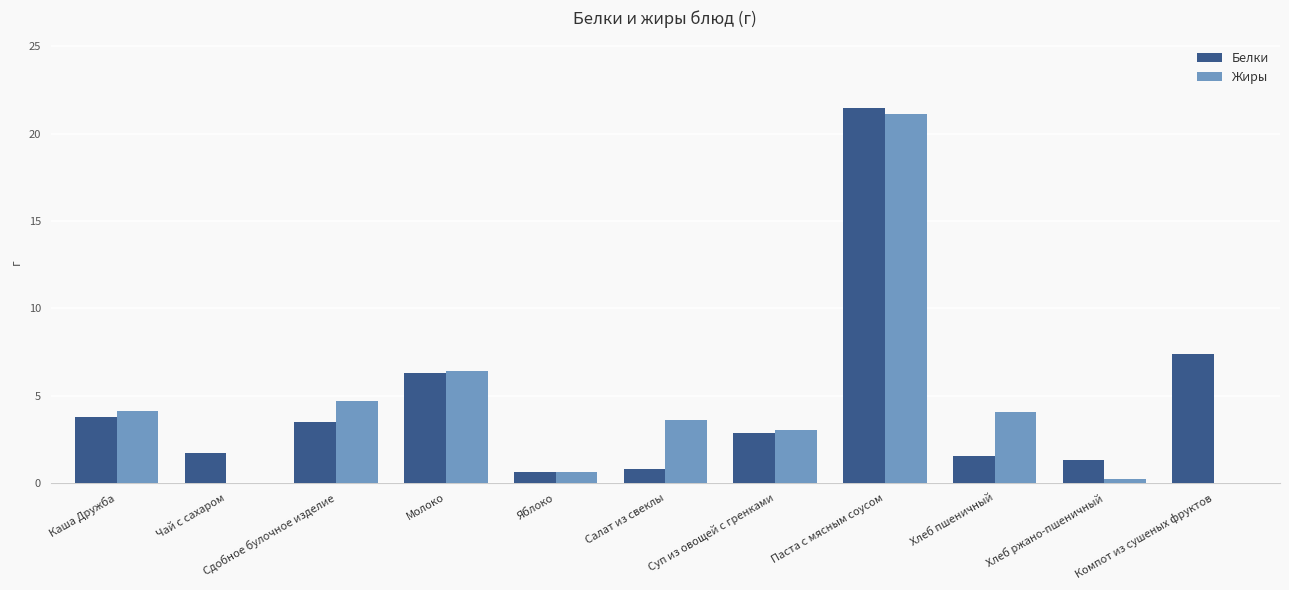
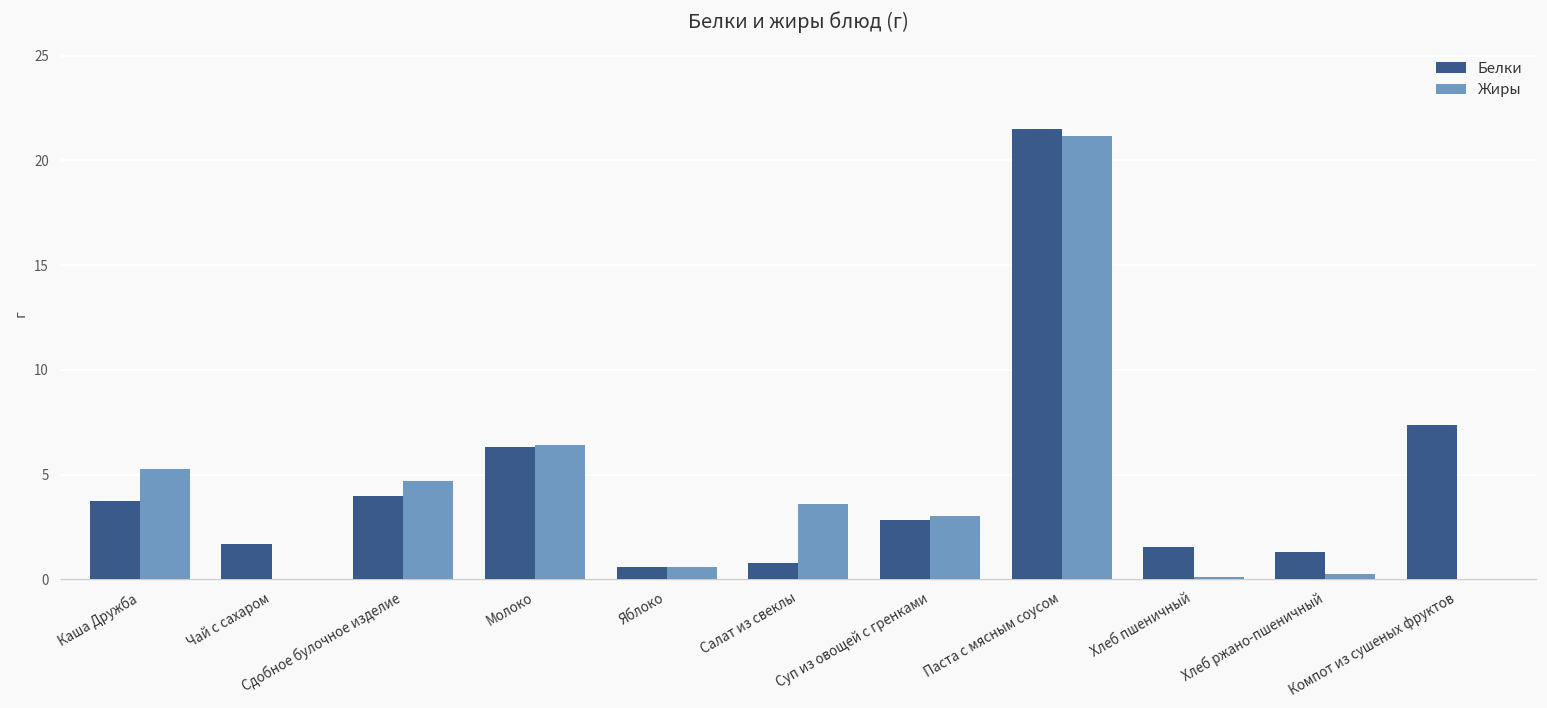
Жиры, Каша Дружба: 4.1 -> 5.3
Белки, Сдобное булочное изделие: 3.5 -> 4.0
Жиры, Хлеб пшеничный: 4.1 -> 0.1
